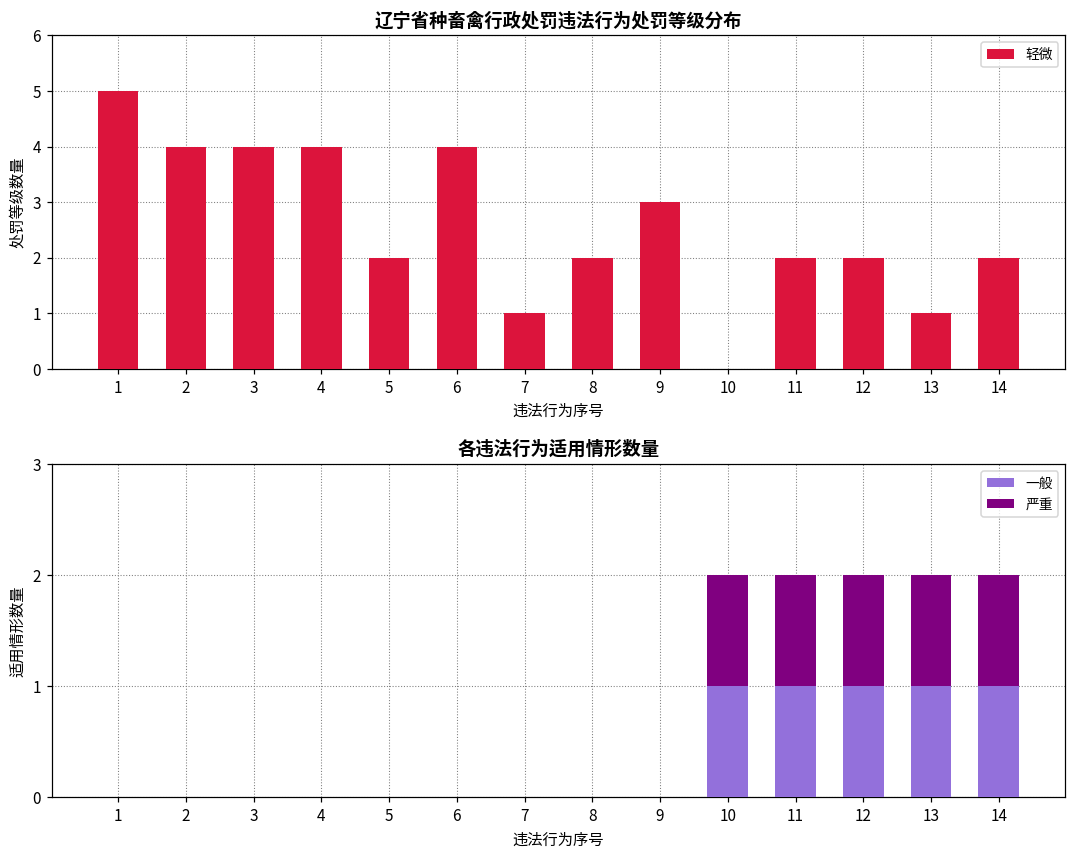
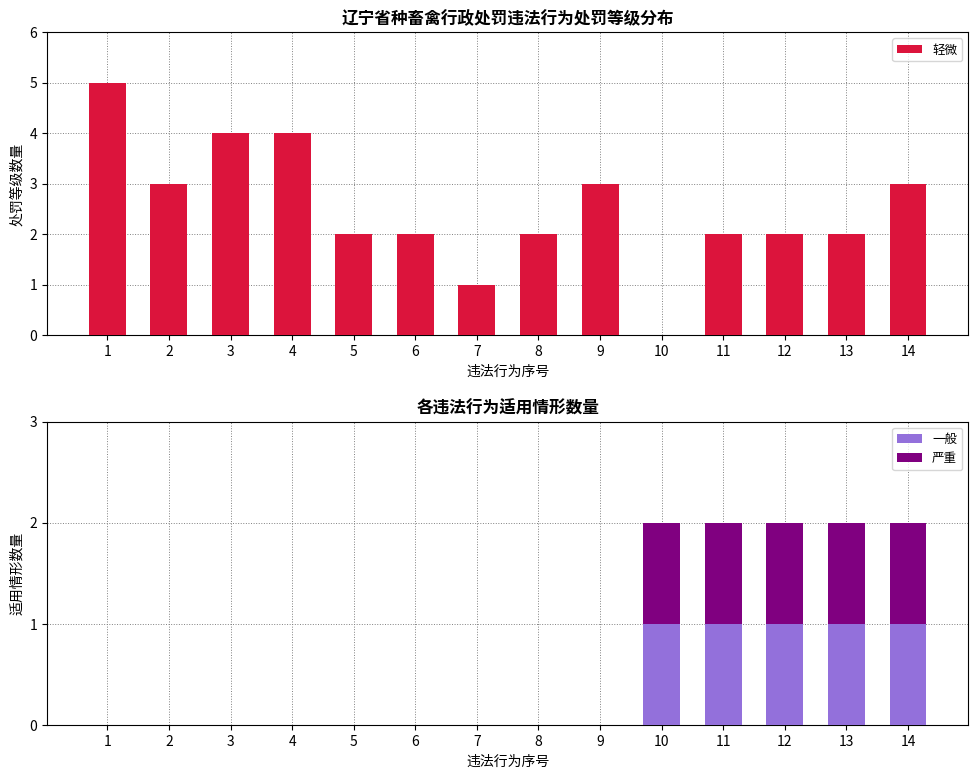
辽宁省种畜禽行政处罚违法行为处罚等级分布, 2: 4 -> 3
辽宁省种畜禽行政处罚违法行为处罚等级分布, 6: 4 -> 2
辽宁省种畜禽行政处罚违法行为处罚等级分布, 13: 1 -> 2
辽宁省种畜禽行政处罚违法行为处罚等级分布, 14: 2 -> 3
